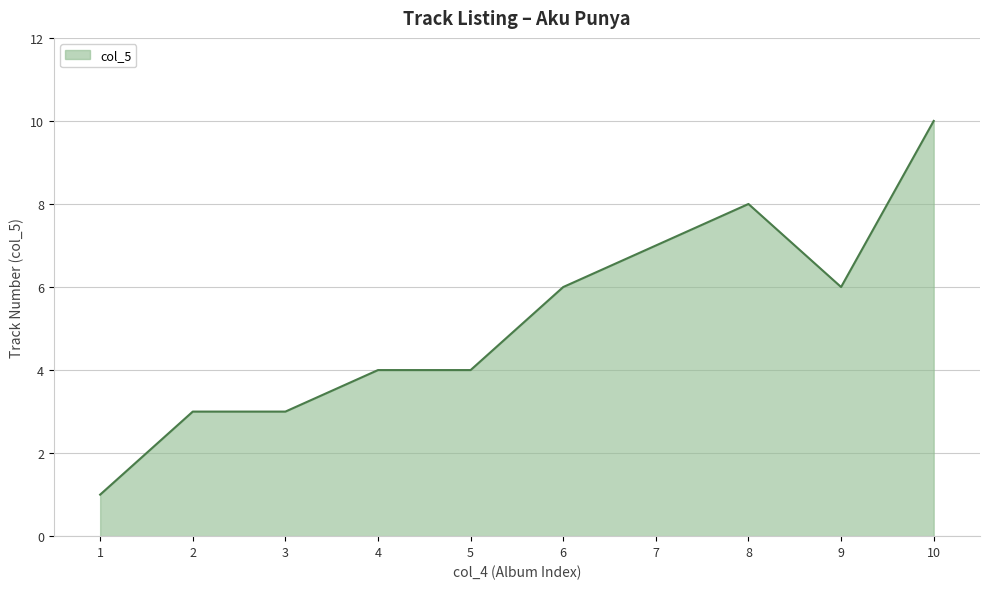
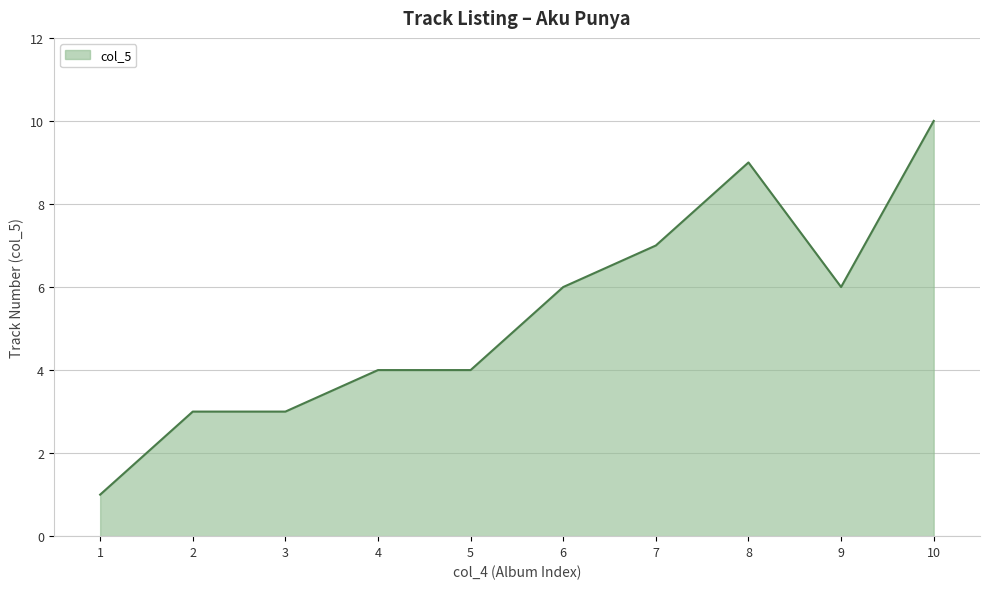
8: 8 -> 9
